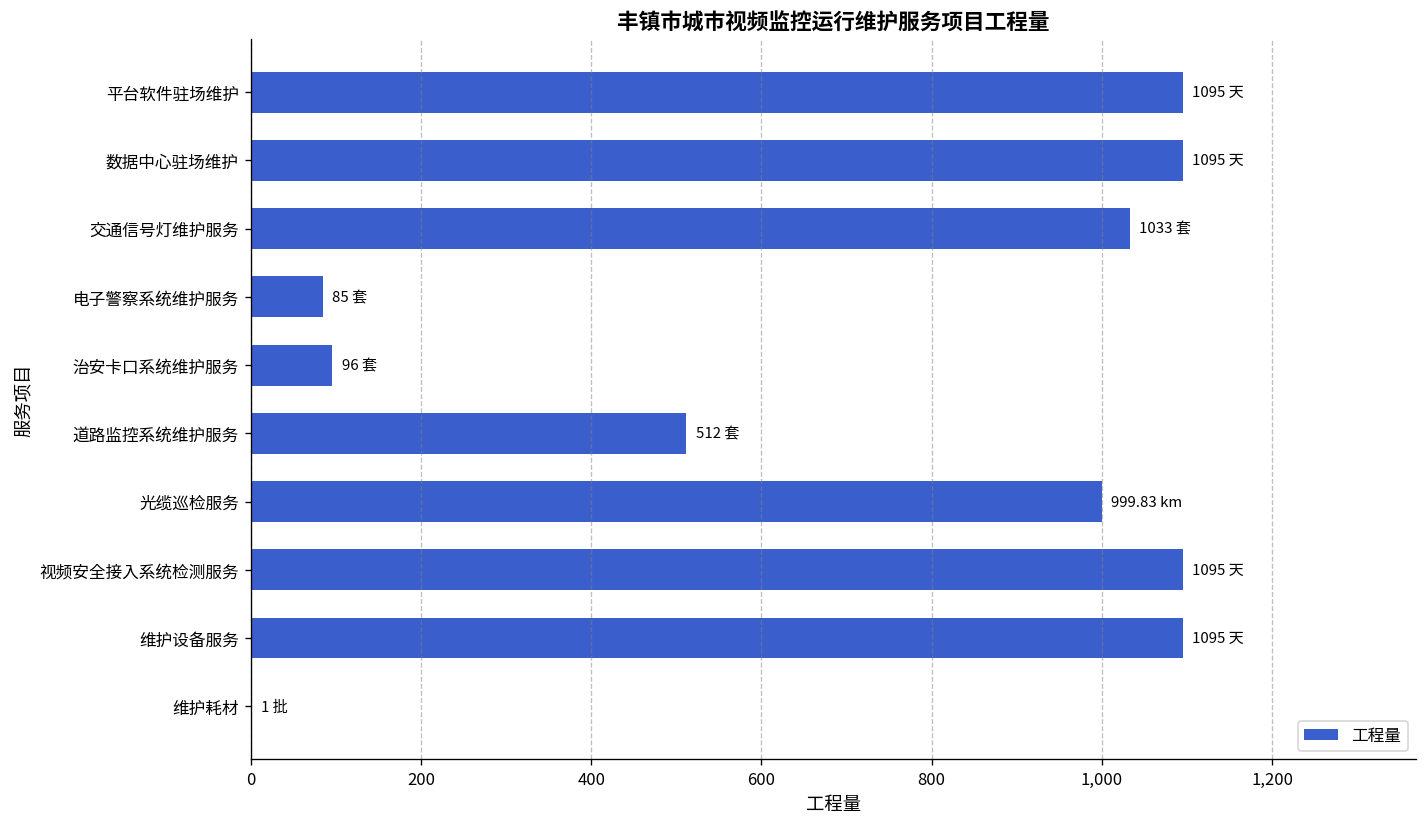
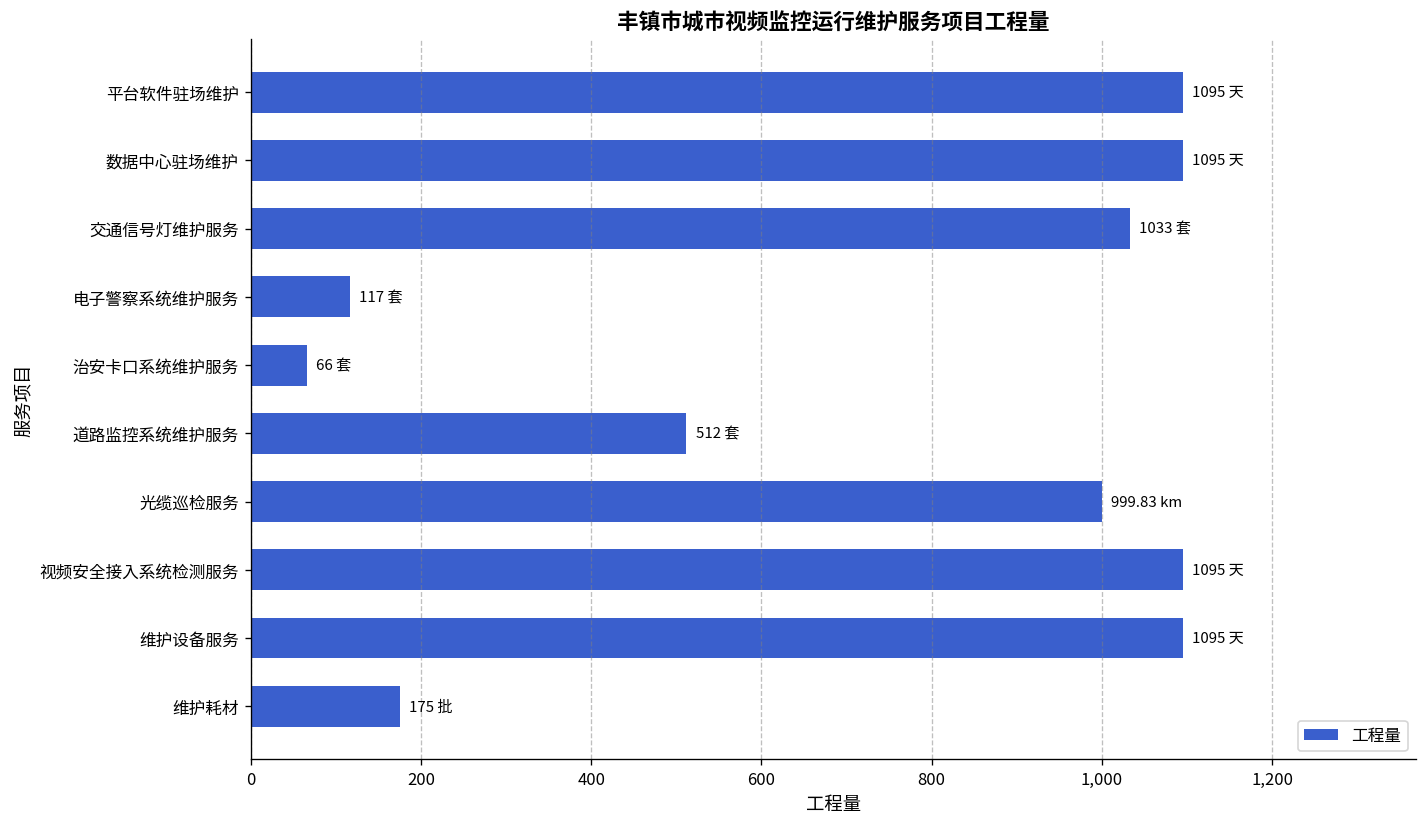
电子警察系统维护服务: 85 -> 117
治安卡口系统维护服务: 96 -> 66
维护耗材: 1 -> 175
